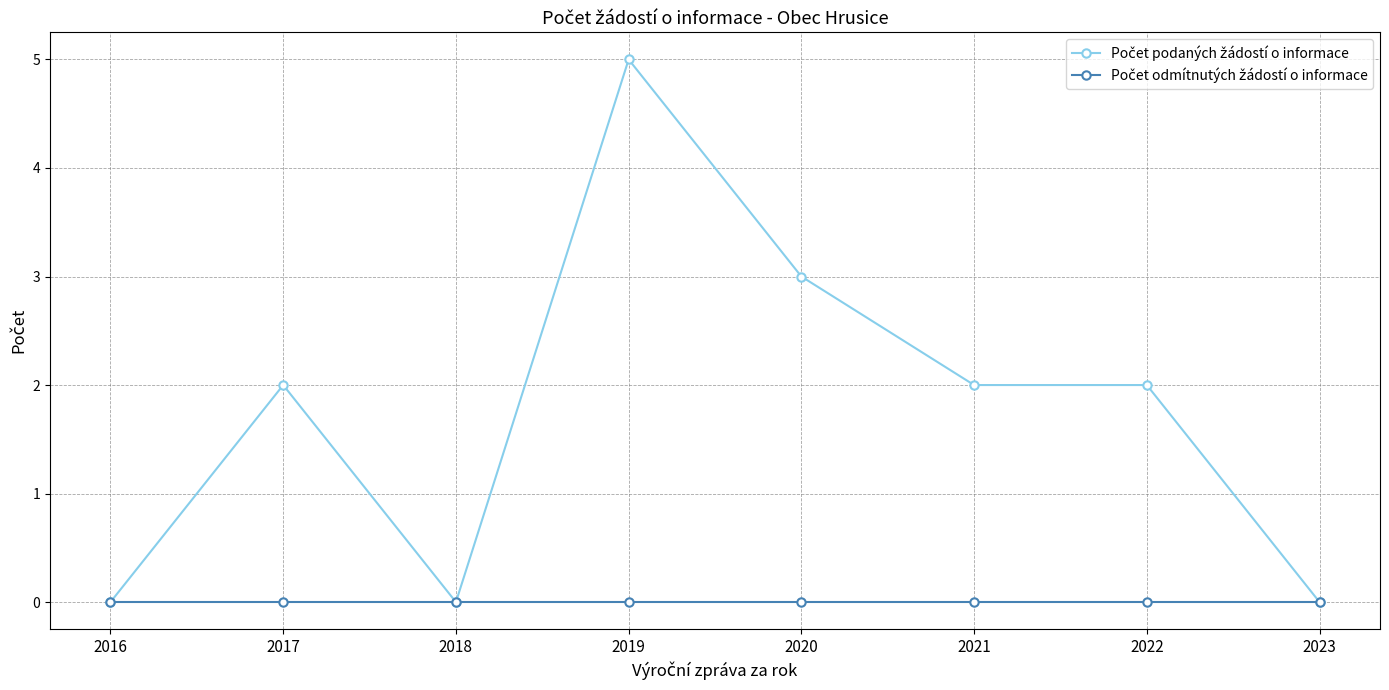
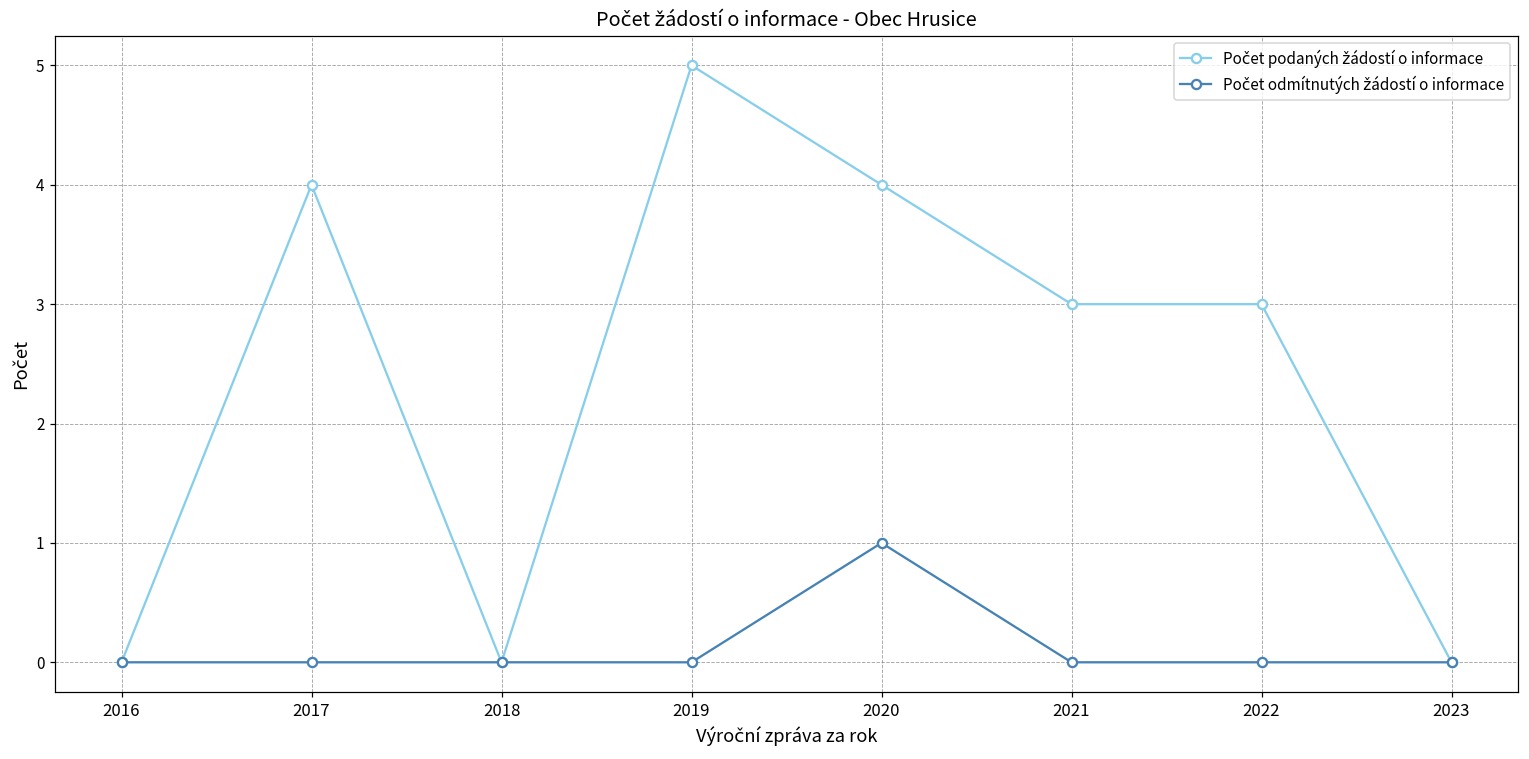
Počet podaných žádostí o informace, 2017: 2 -> 4
Počet podaných žádostí o informace, 2020: 3 -> 4
Počet odmítnutých žádostí o informace, 2020: 0 -> 1
Počet podaných žádostí o informace, 2021: 2 -> 3
Počet podaných žádostí o informace, 2022: 2 -> 3
